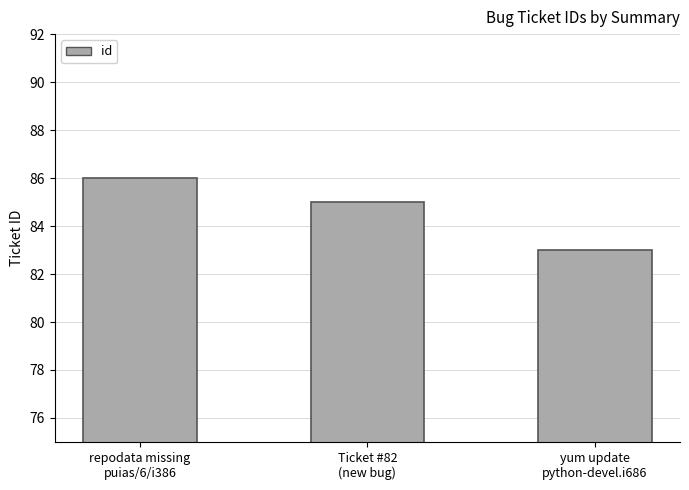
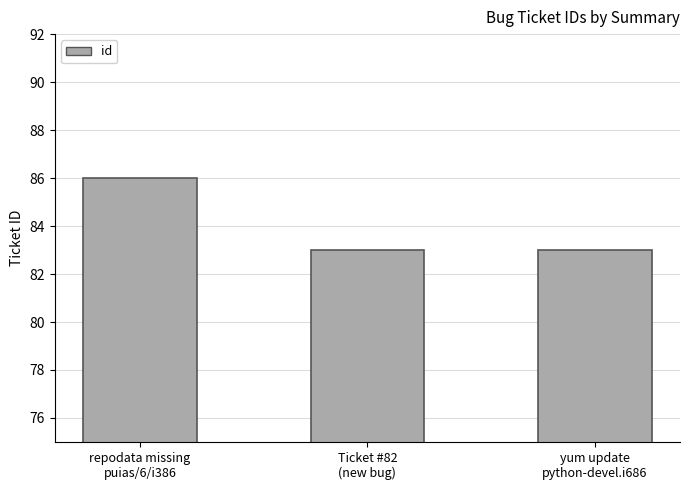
Ticket #82 (new bug): 85 -> 83
